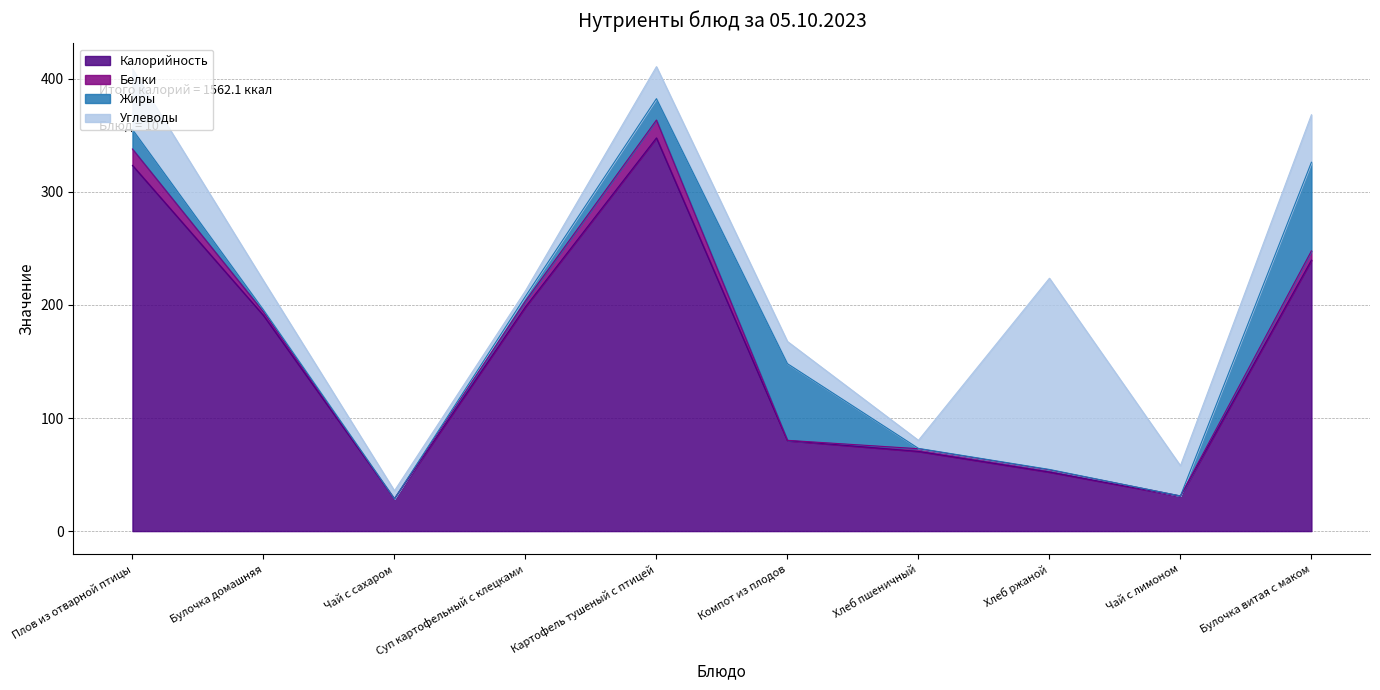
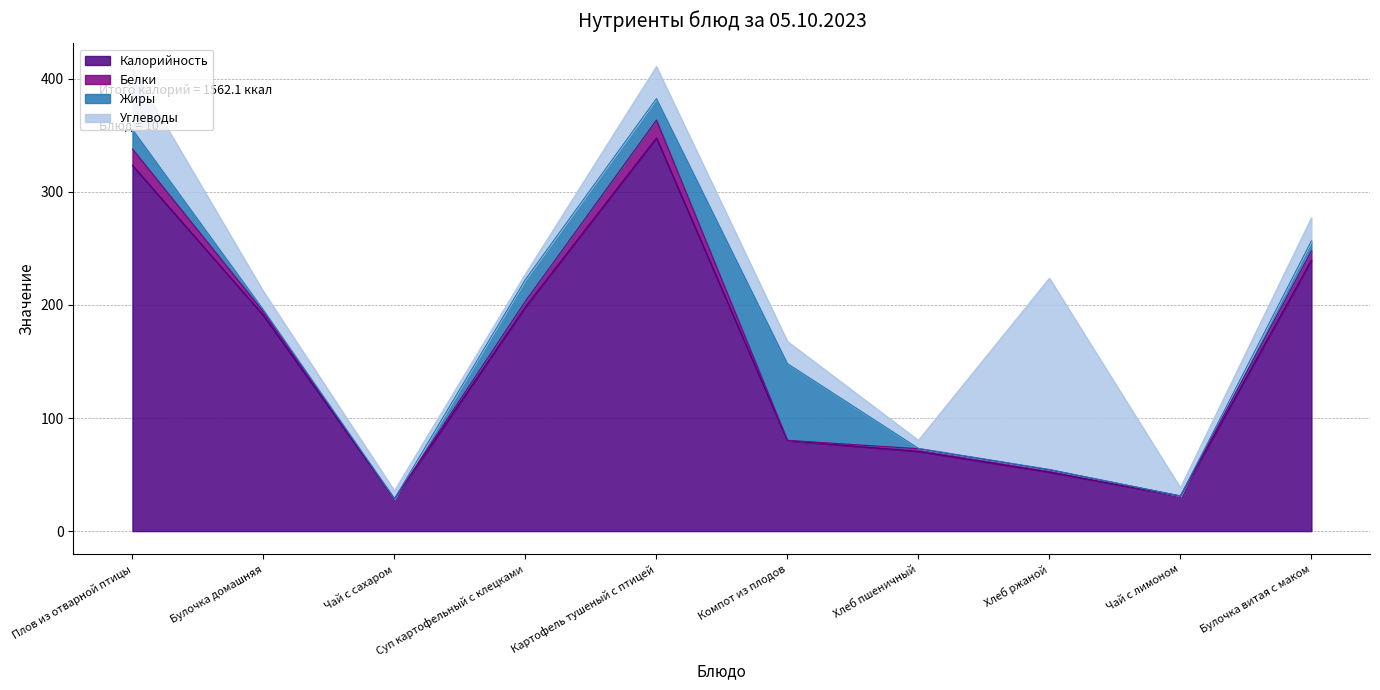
Углеводы, Булочка домашняя: 26 -> 16
Жиры, Суп картофельный с клецками: 4 -> 19
Углеводы, Чай с лимоном: 27 -> 7
Жиры, Булочка витая с маком: 78 -> 9
Углеводы, Булочка витая с маком: 42 -> 20
